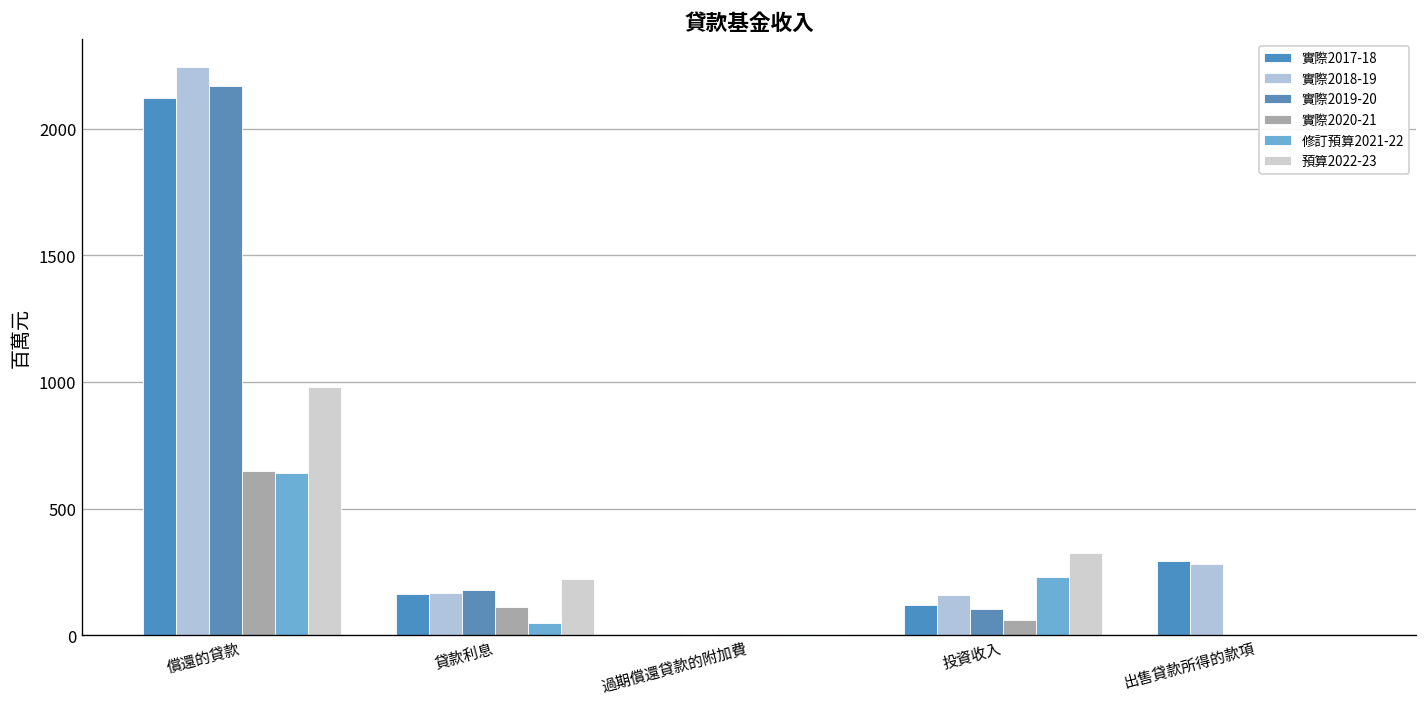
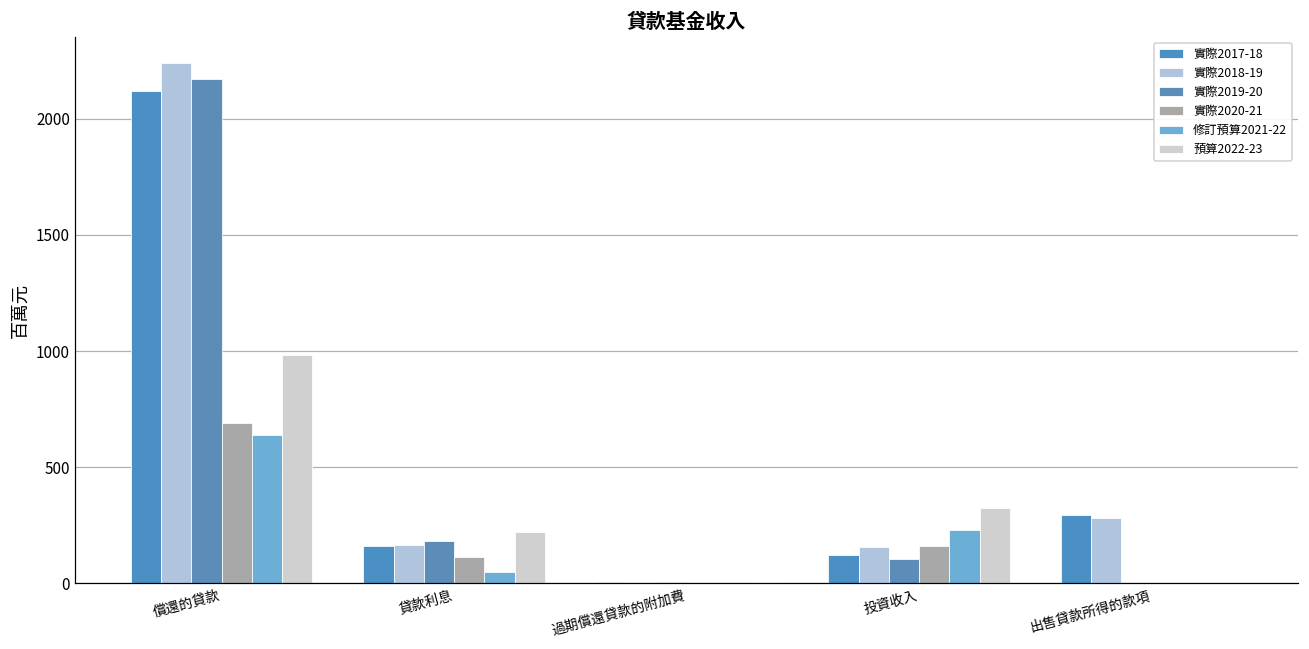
實際2020-21, 償還的貸款: 650 -> 690
實際2020-21, 投資收入: 60 -> 160
